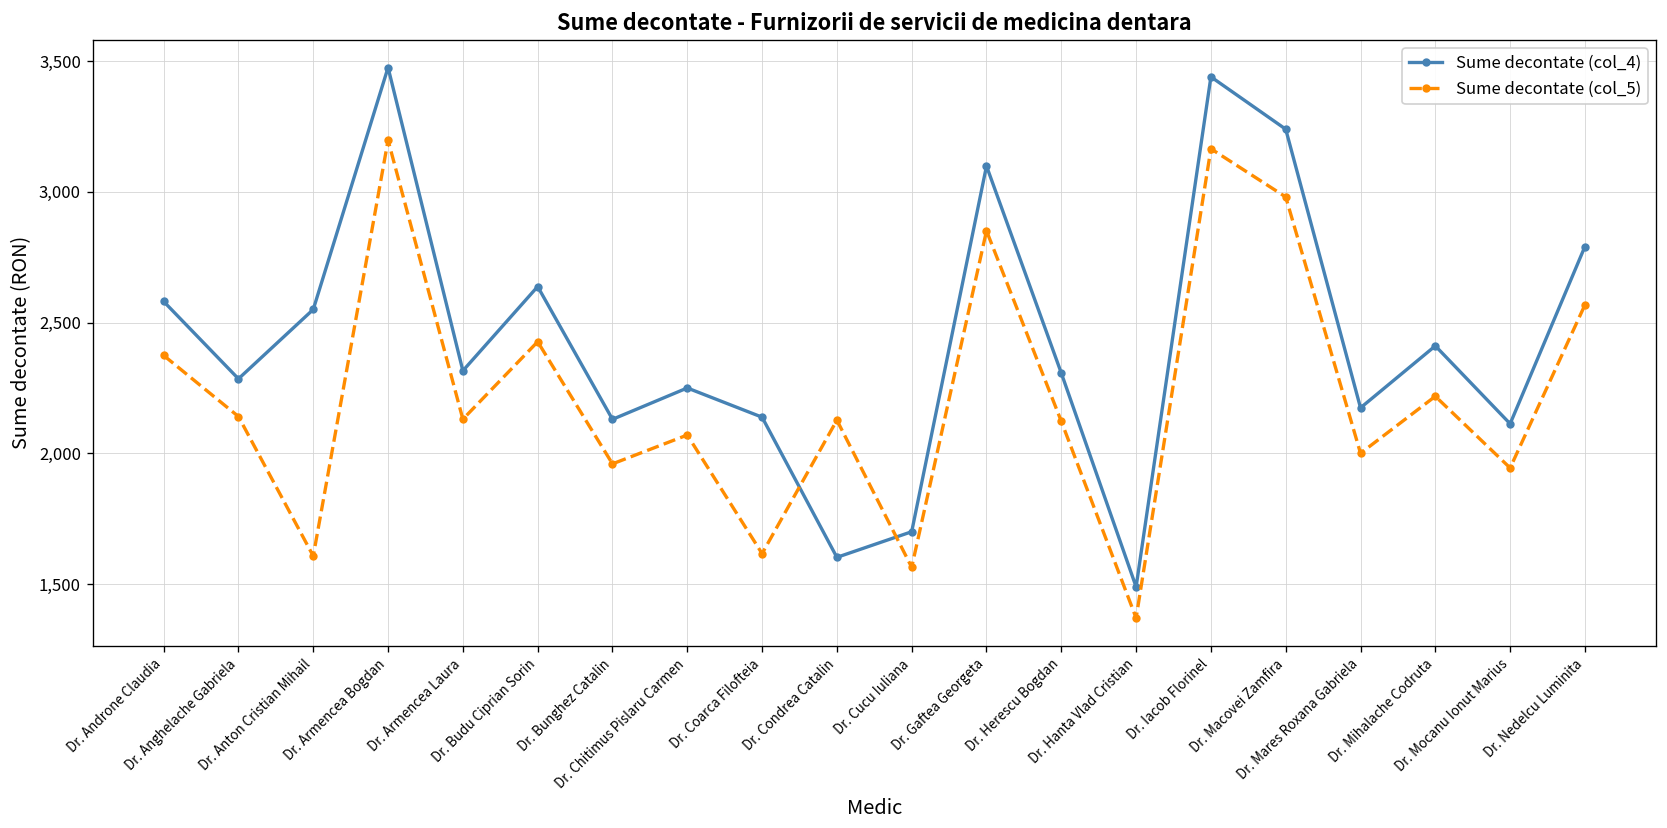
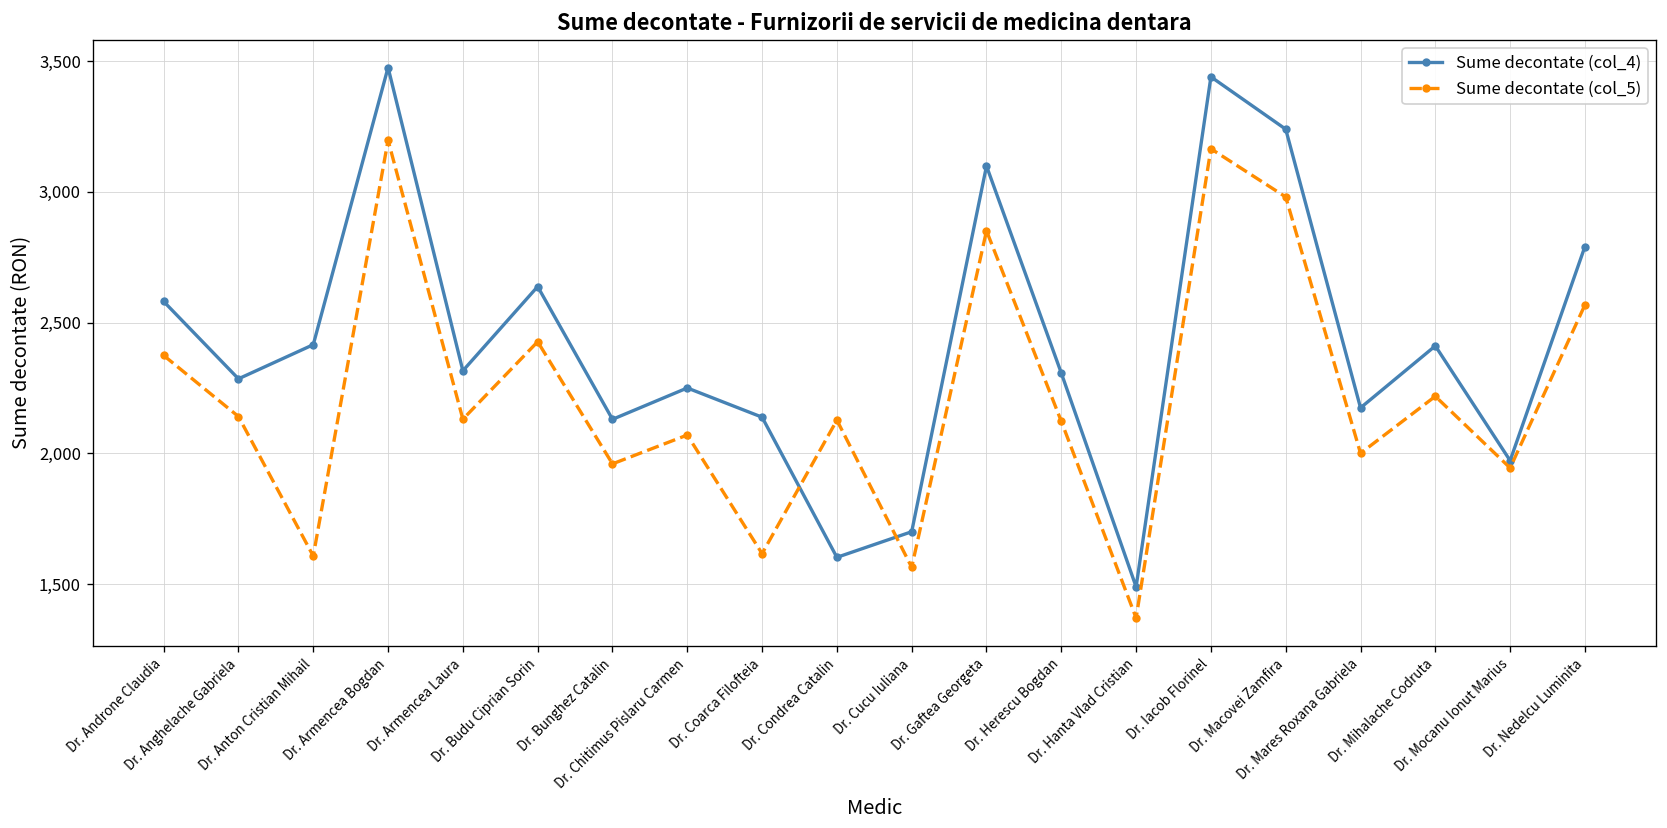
Sume decontate (col_4), Dr. Anton Cristian Mihail: 2,550 -> 2,420
Sume decontate (col_4), Dr. Mocanu Ionut Marius: 2,110 -> 1,970
